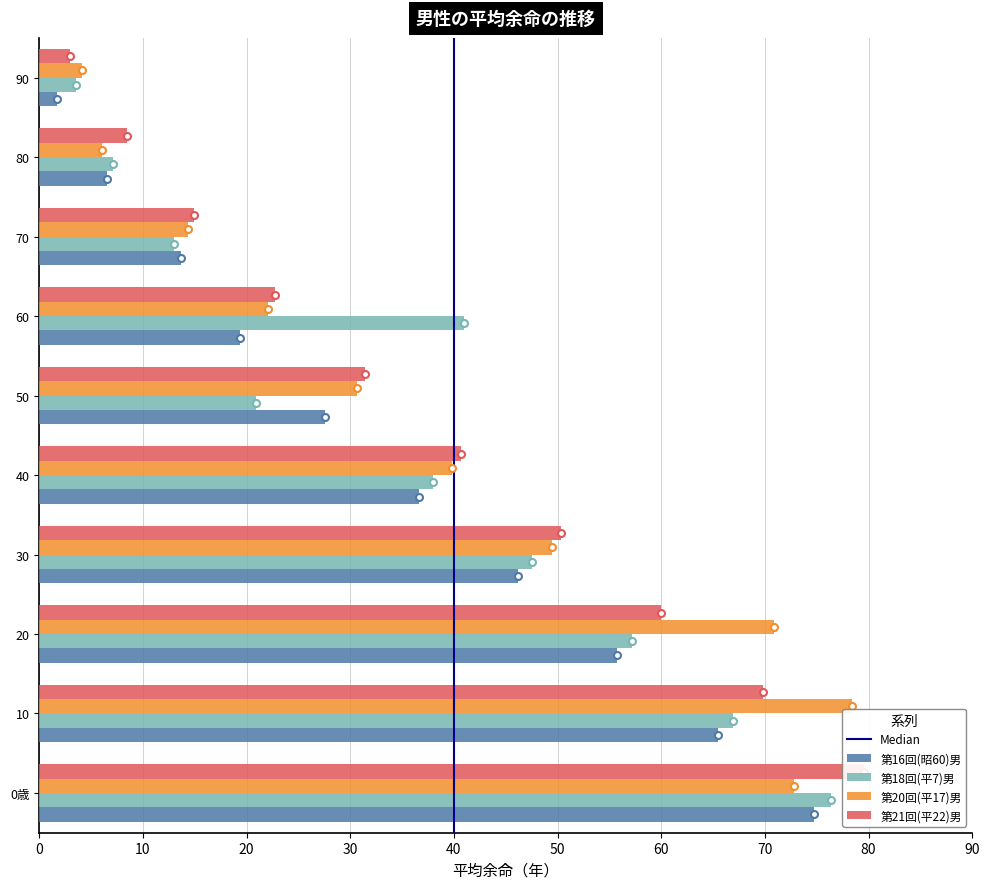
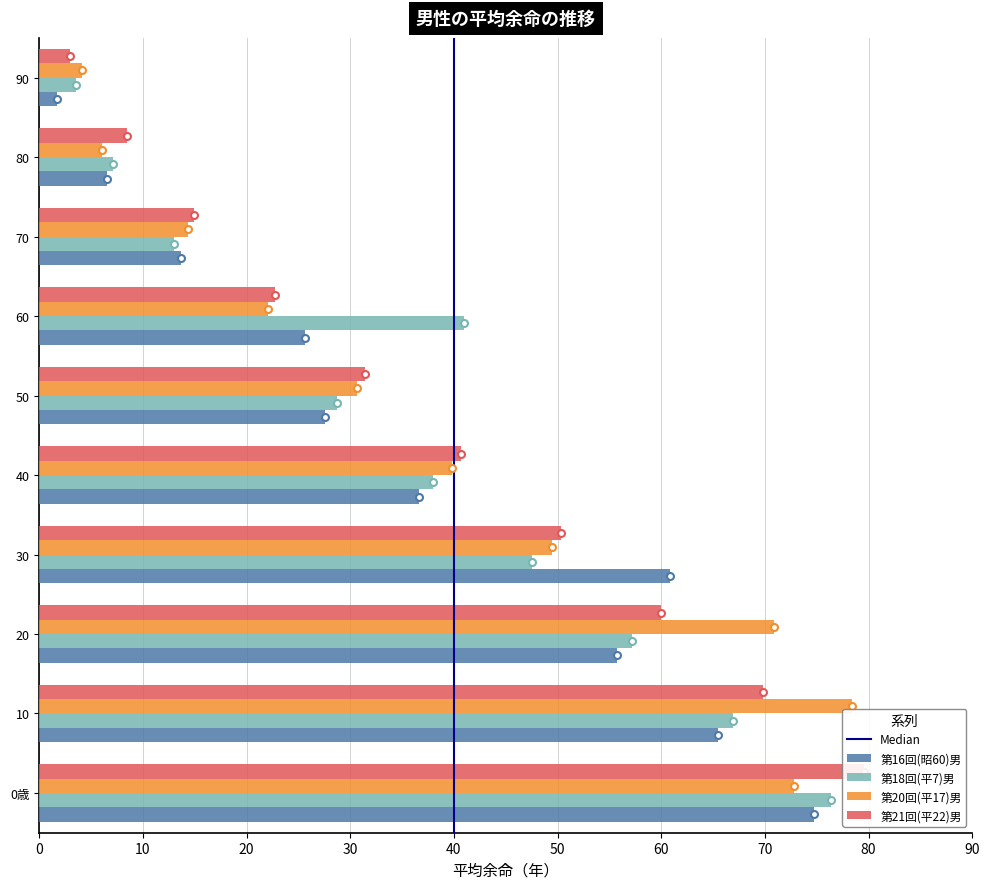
第16回(昭60)男, 60: 19.3 -> 25.6
第18回(平7)男, 50: 20.9 -> 28.8
第16回(昭60)男, 30: 46.2 -> 60.9
